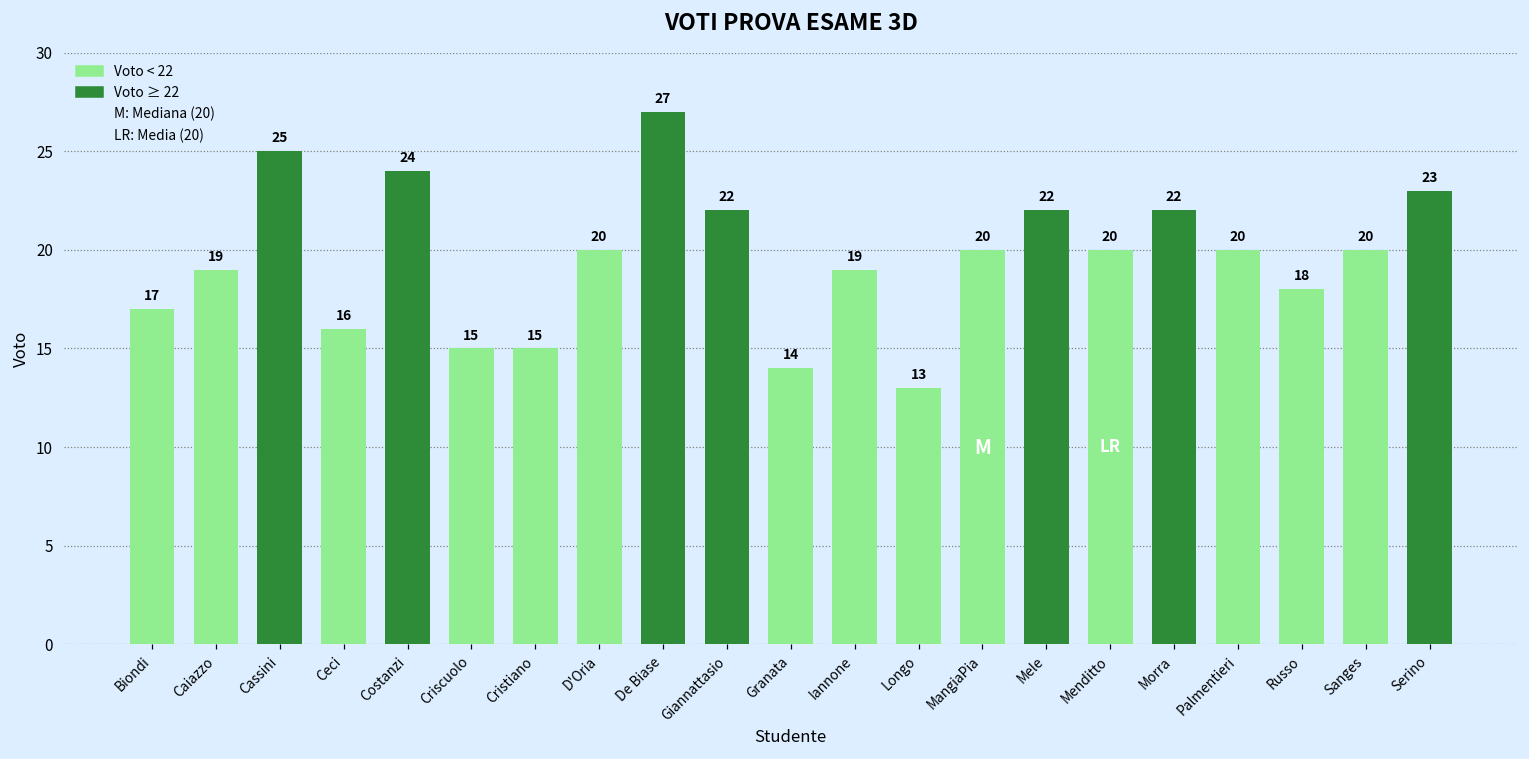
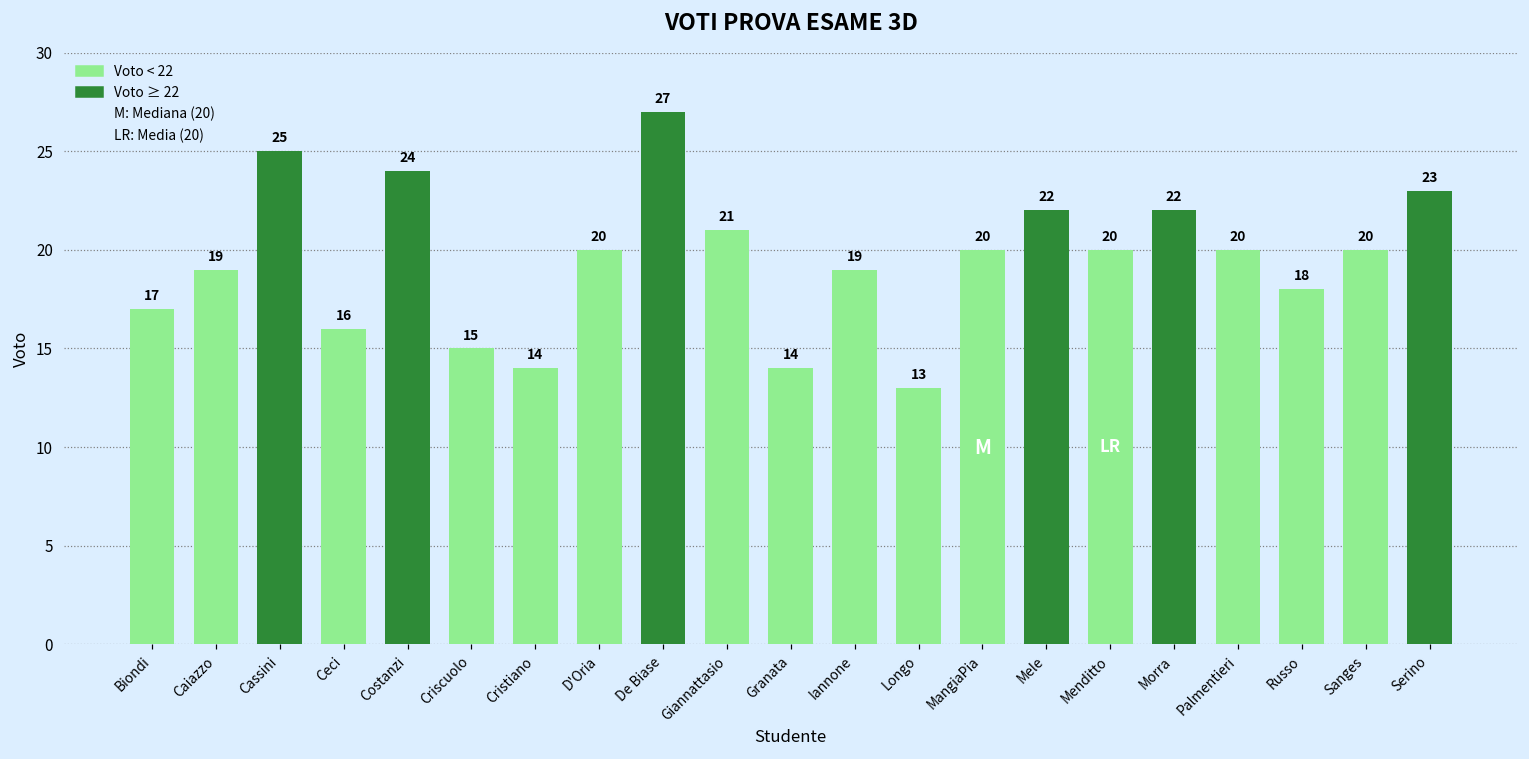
Cristiano: 15 -> 14
Giannattasio: 22 -> 21
